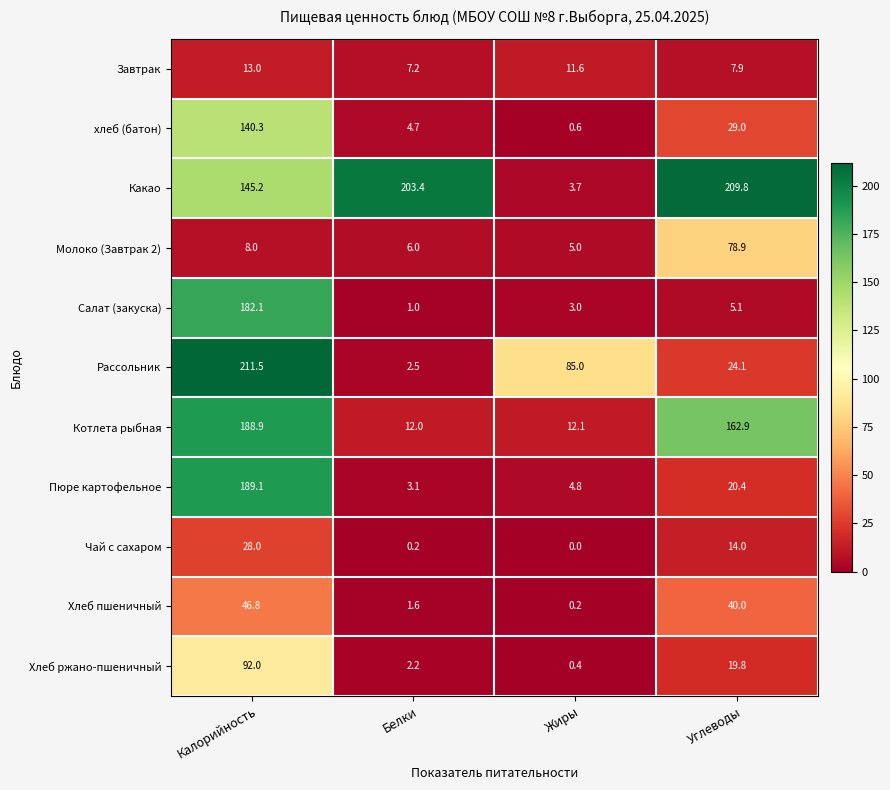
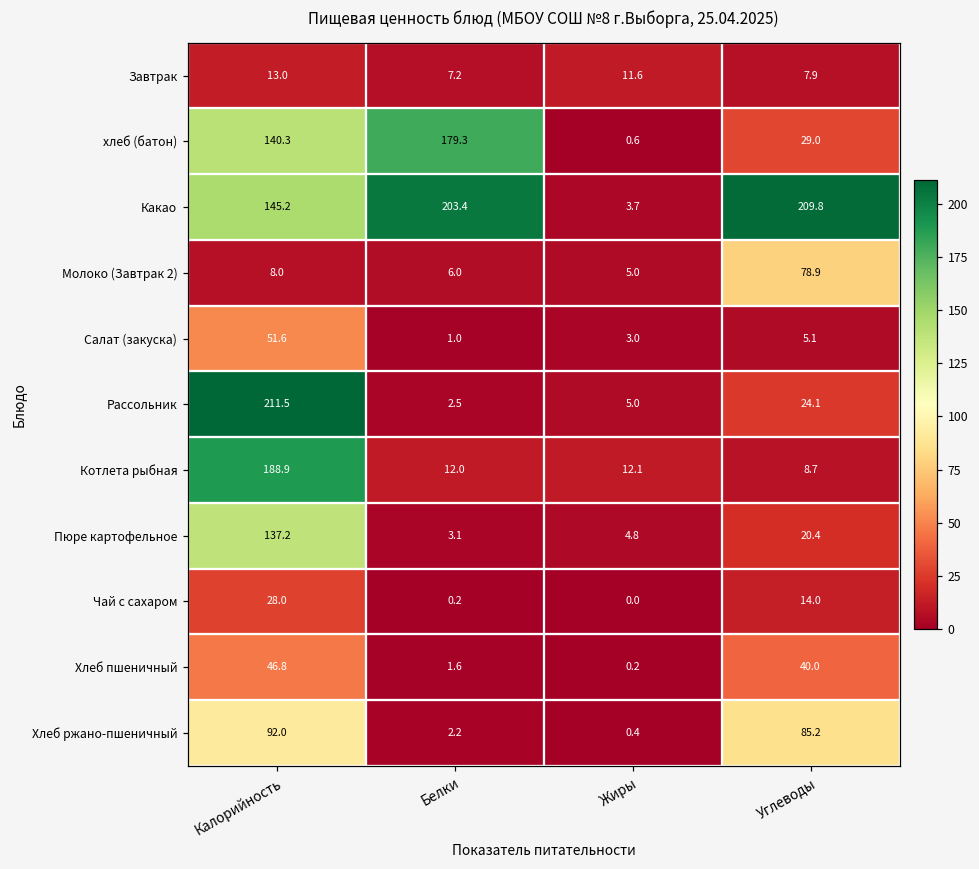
хлеб (батон), Белки: 4.7 -> 179.3
Салат (закуска), Калорийность: 182.1 -> 51.6
Рассольник, Жиры: 85.0 -> 5.0
Котлета рыбная, Углеводы: 162.9 -> 8.7
Пюре картофельное, Калорийность: 189.1 -> 137.2
Хлеб ржано-пшеничный, Углеводы: 19.8 -> 85.2
